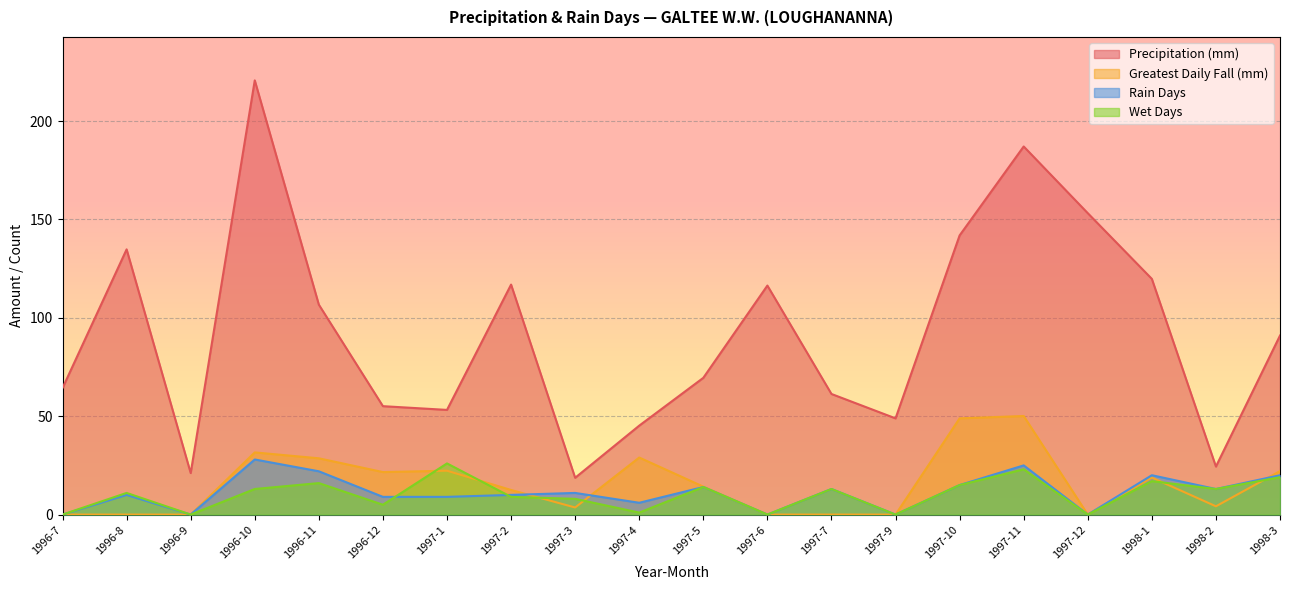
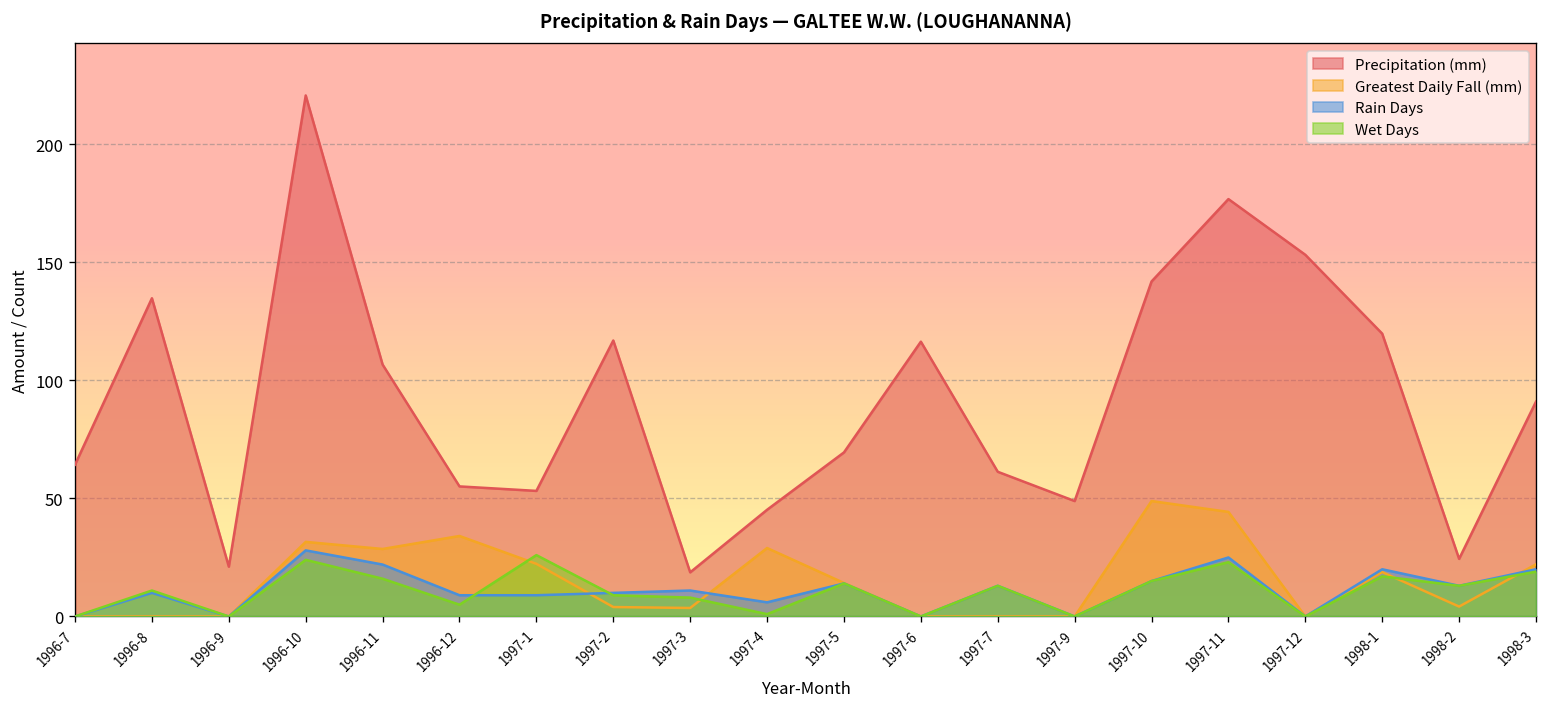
Wet Days, 1996-10: 13 -> 24
Greatest Daily Fall (mm), 1996-12: 22 -> 34
Greatest Daily Fall (mm), 1997-2: 13 -> 4
Precipitation (mm), 1997-11: 187 -> 177
Greatest Daily Fall (mm), 1997-11: 50 -> 44
